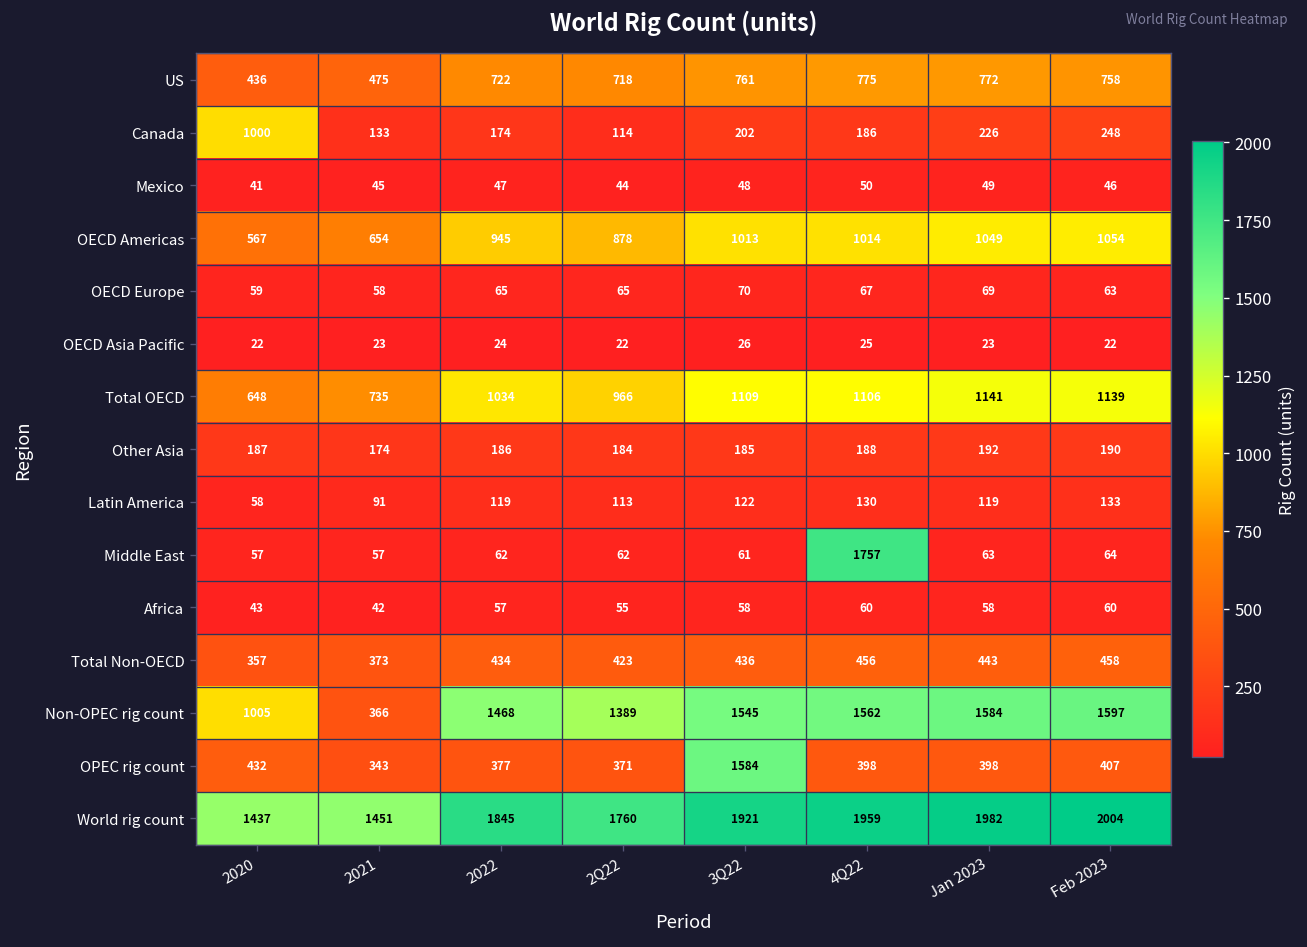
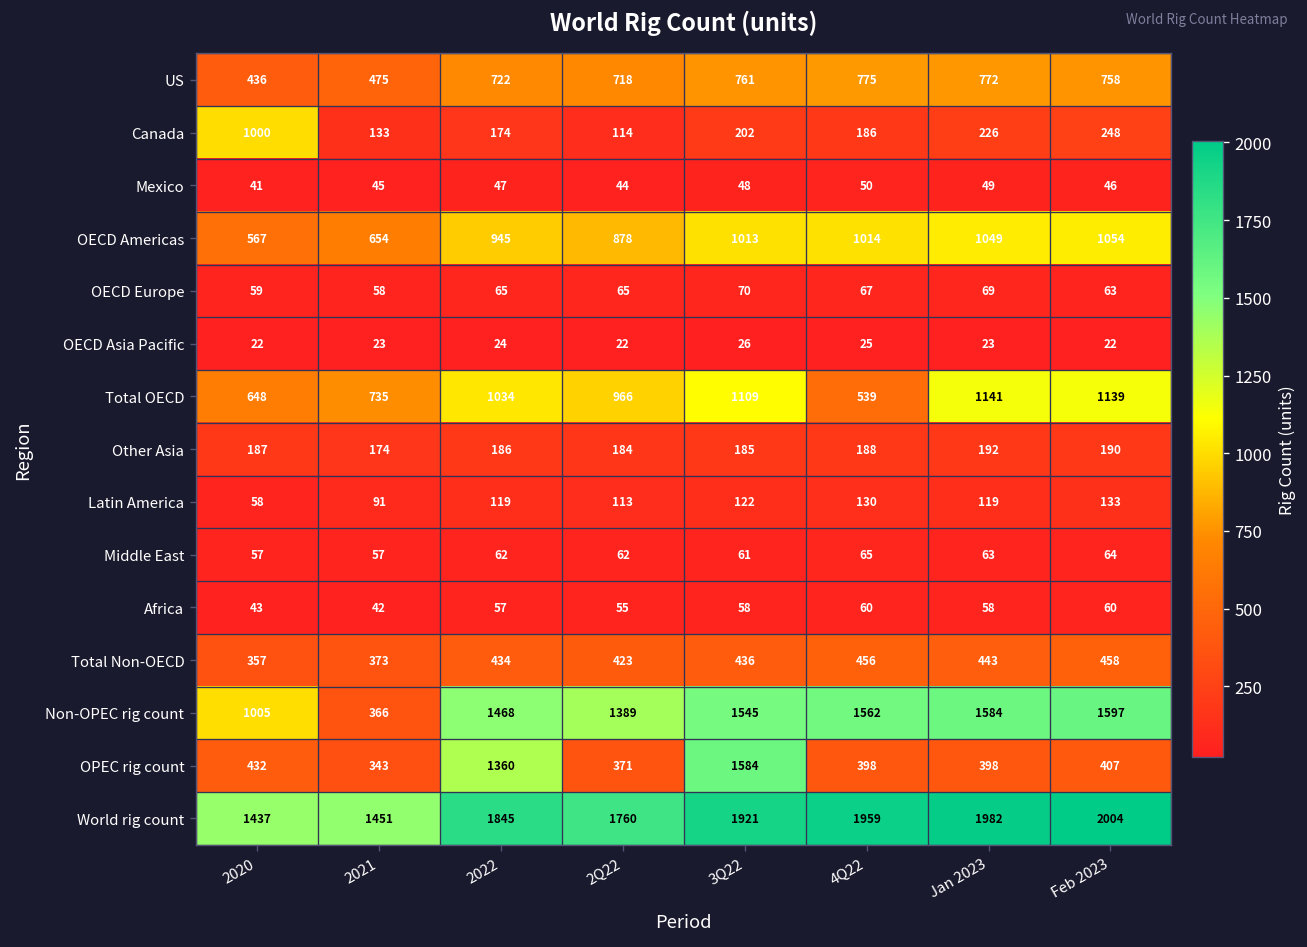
Total OECD, 4Q22: 1106 -> 539
Middle East, 4Q22: 1757 -> 65
OPEC rig count, 2022: 377 -> 1360
